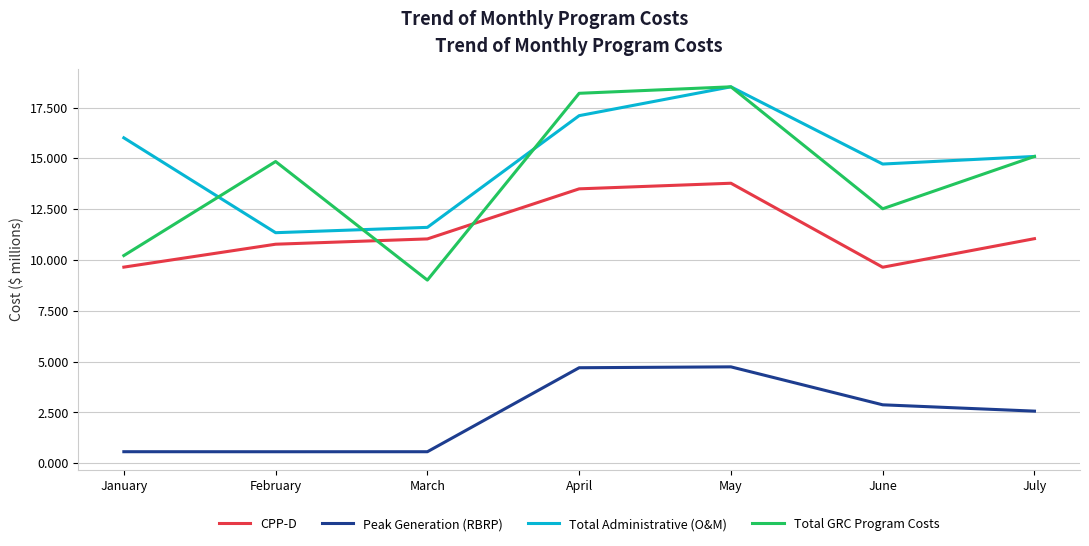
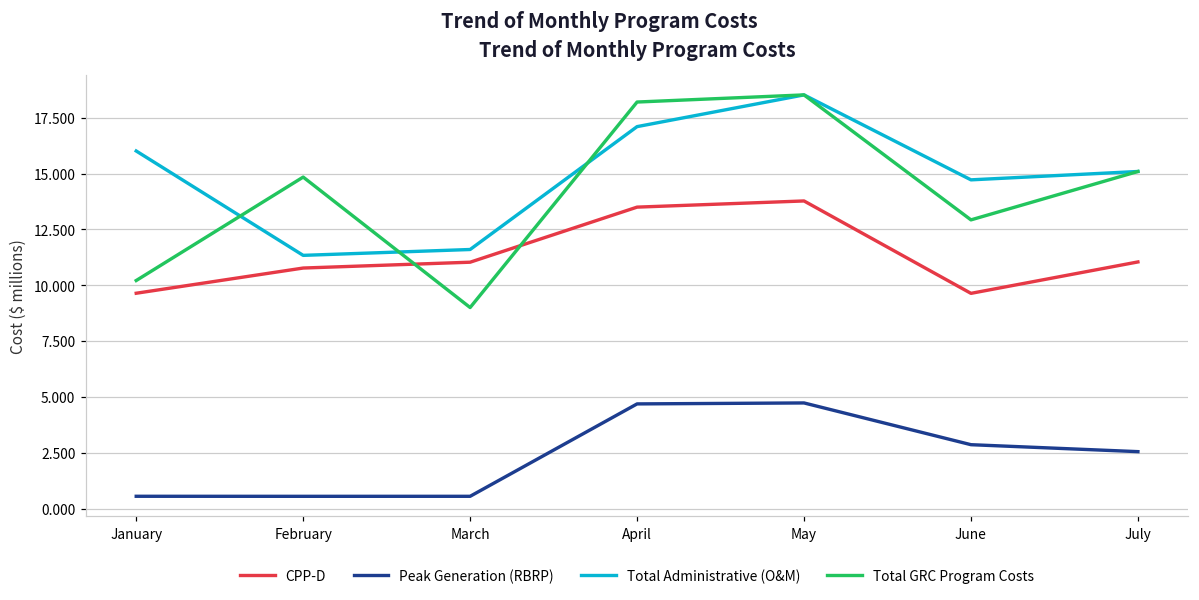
Total GRC Program Costs, June: 12.5 -> 12.9
